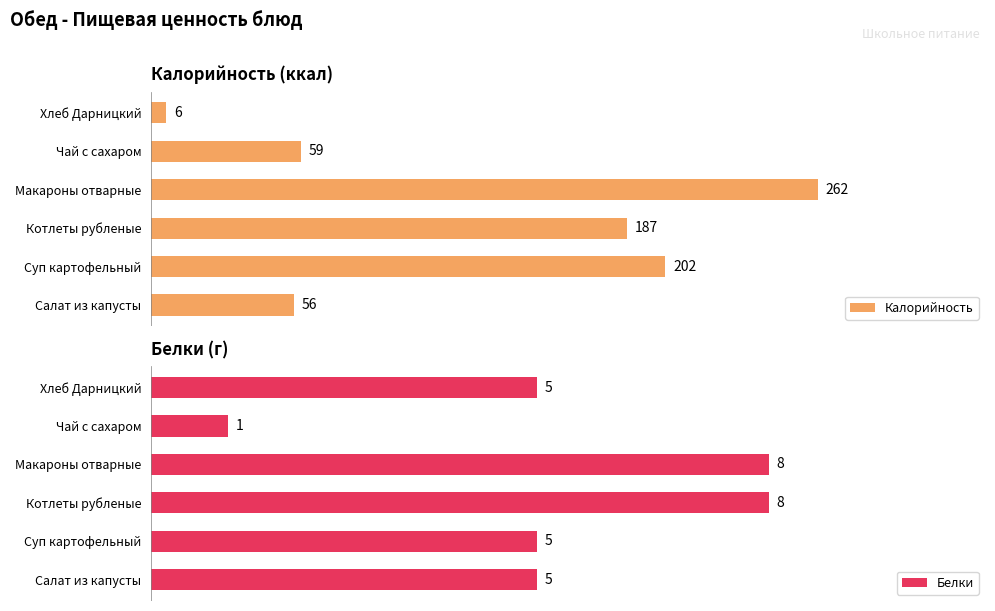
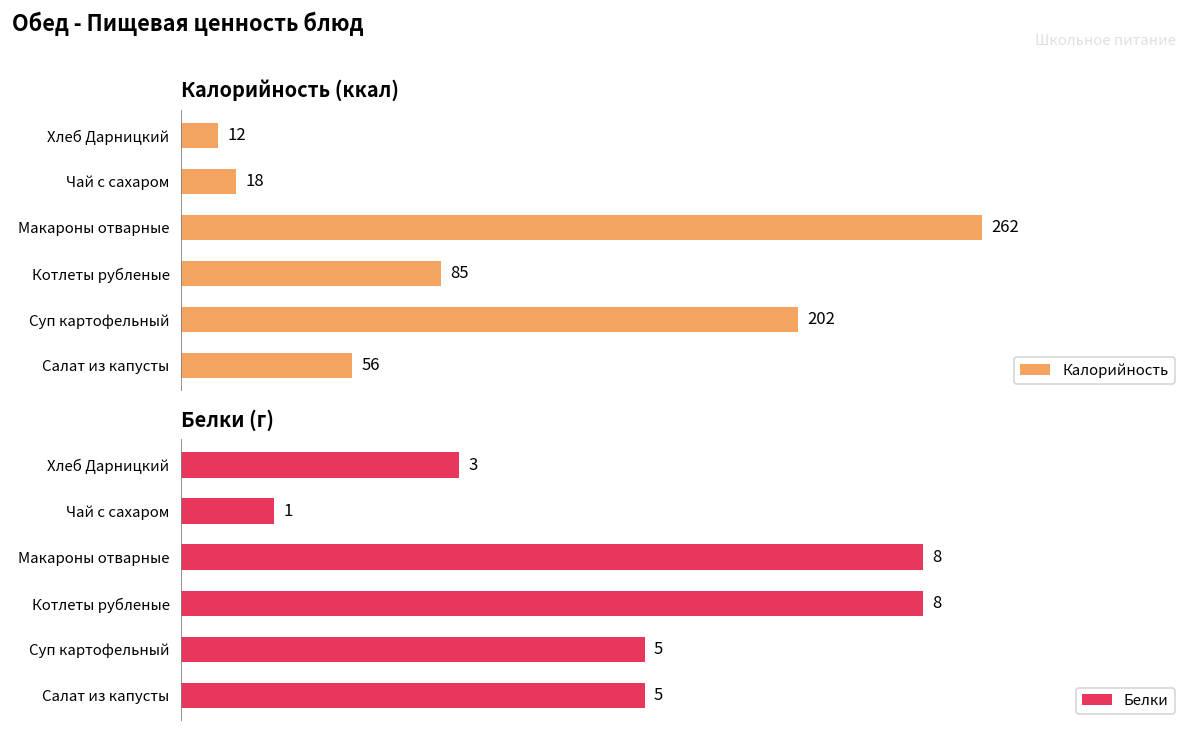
Калорийность (ккал), Хлеб Дарницкий: 6 -> 12
Калорийность (ккал), Чай с сахаром: 59 -> 18
Калорийность (ккал), Котлеты рубленые: 187 -> 85
Белки (г), Хлеб Дарницкий: 5 -> 3
